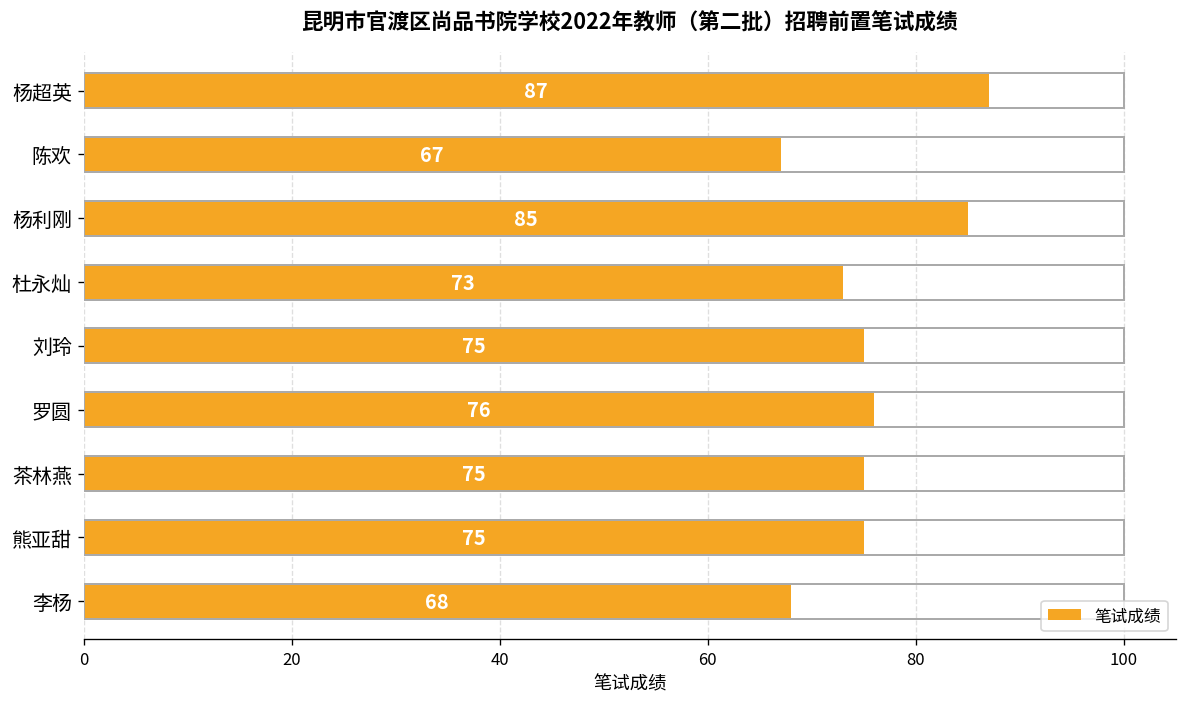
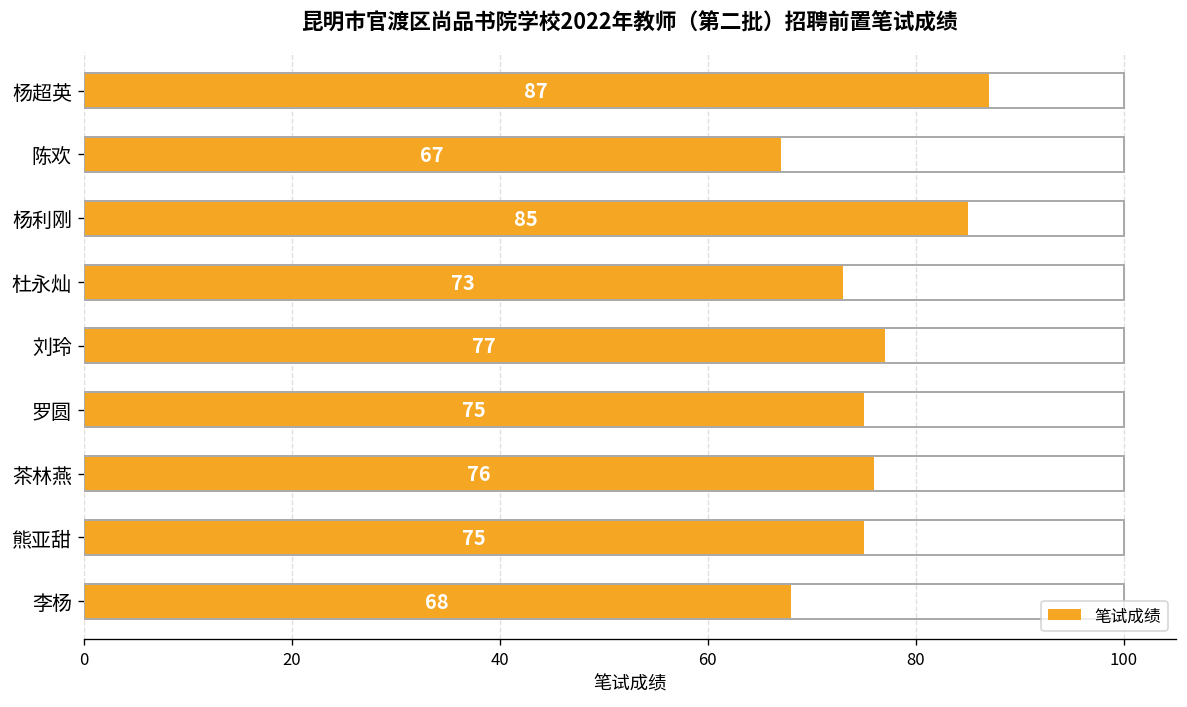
笔试成绩, 刘玲: 75 -> 77
笔试成绩, 罗圆: 76 -> 75
笔试成绩, 茶林燕: 75 -> 76
